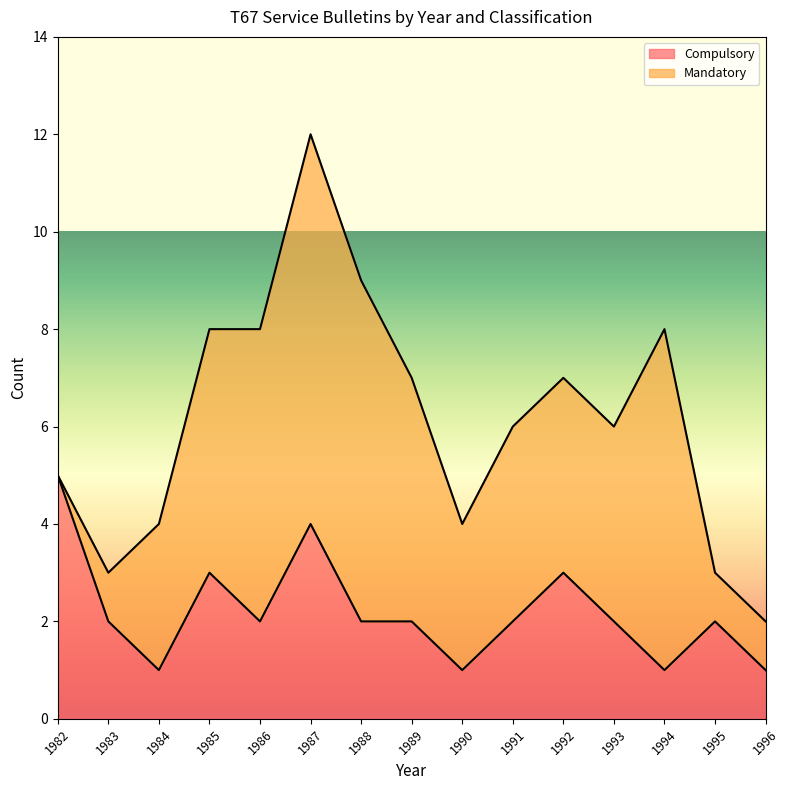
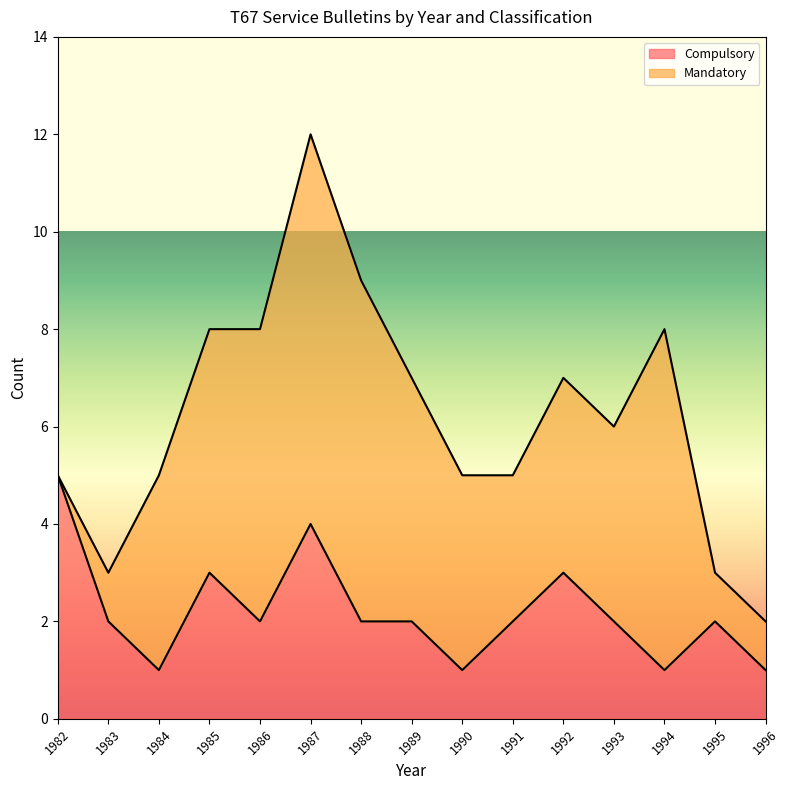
Mandatory, 1984: 3 -> 4
Mandatory, 1990: 3 -> 4
Mandatory, 1991: 4 -> 3
